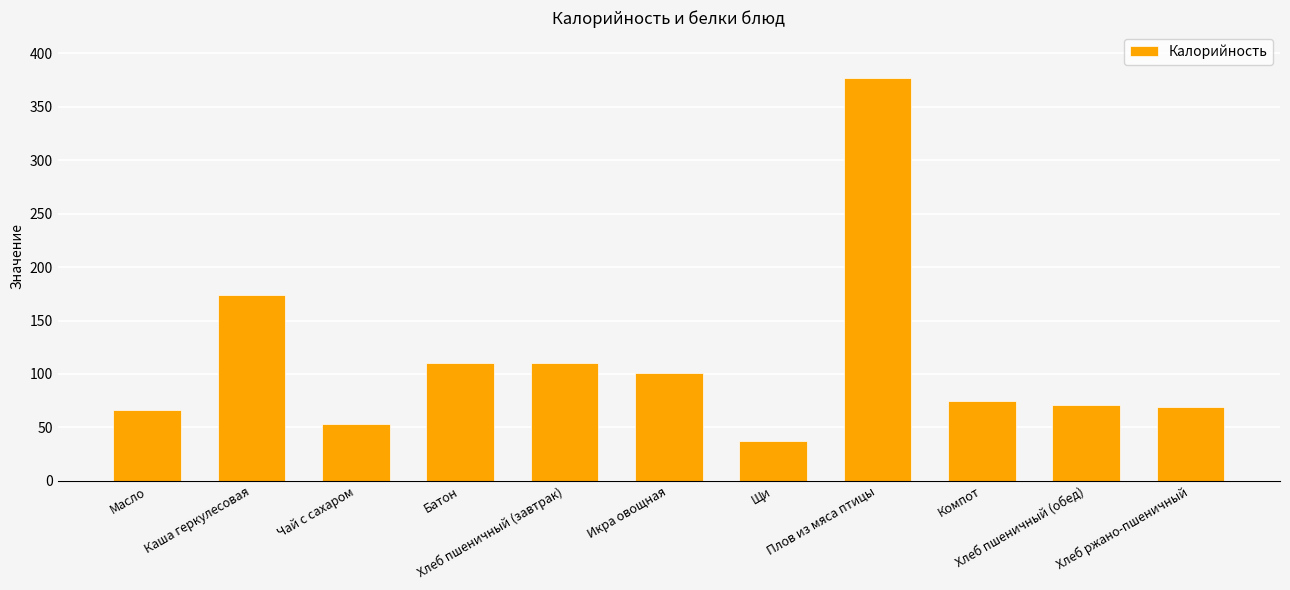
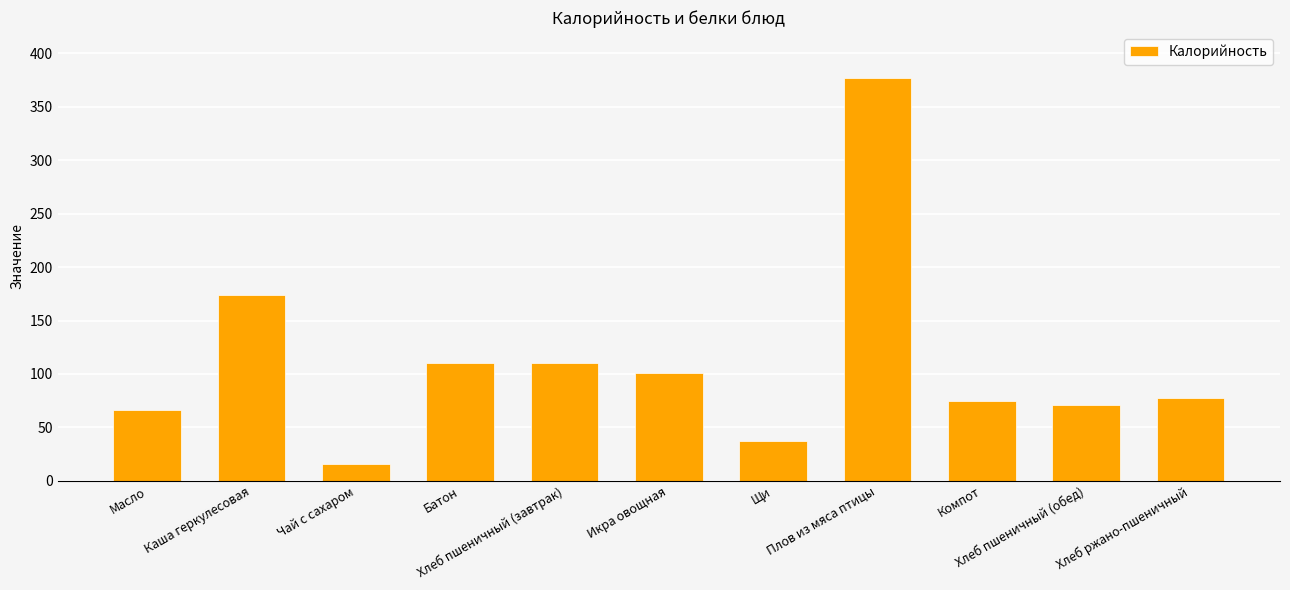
Чай с сахаром: 53 -> 16
Хлеб ржано-пшеничный: 69 -> 78
